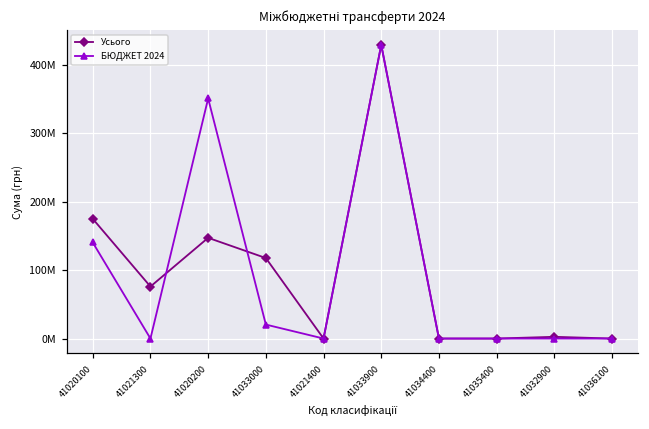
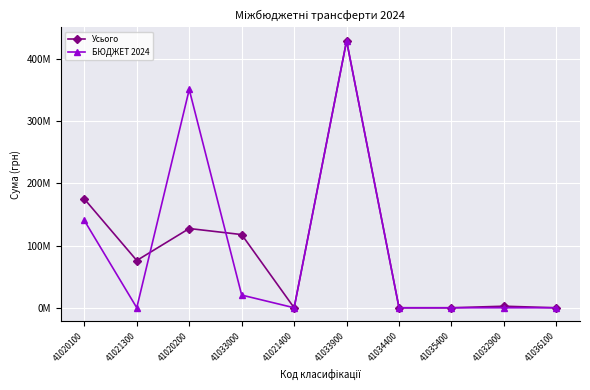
Усього, 41020200: 150000000 -> 130000000
